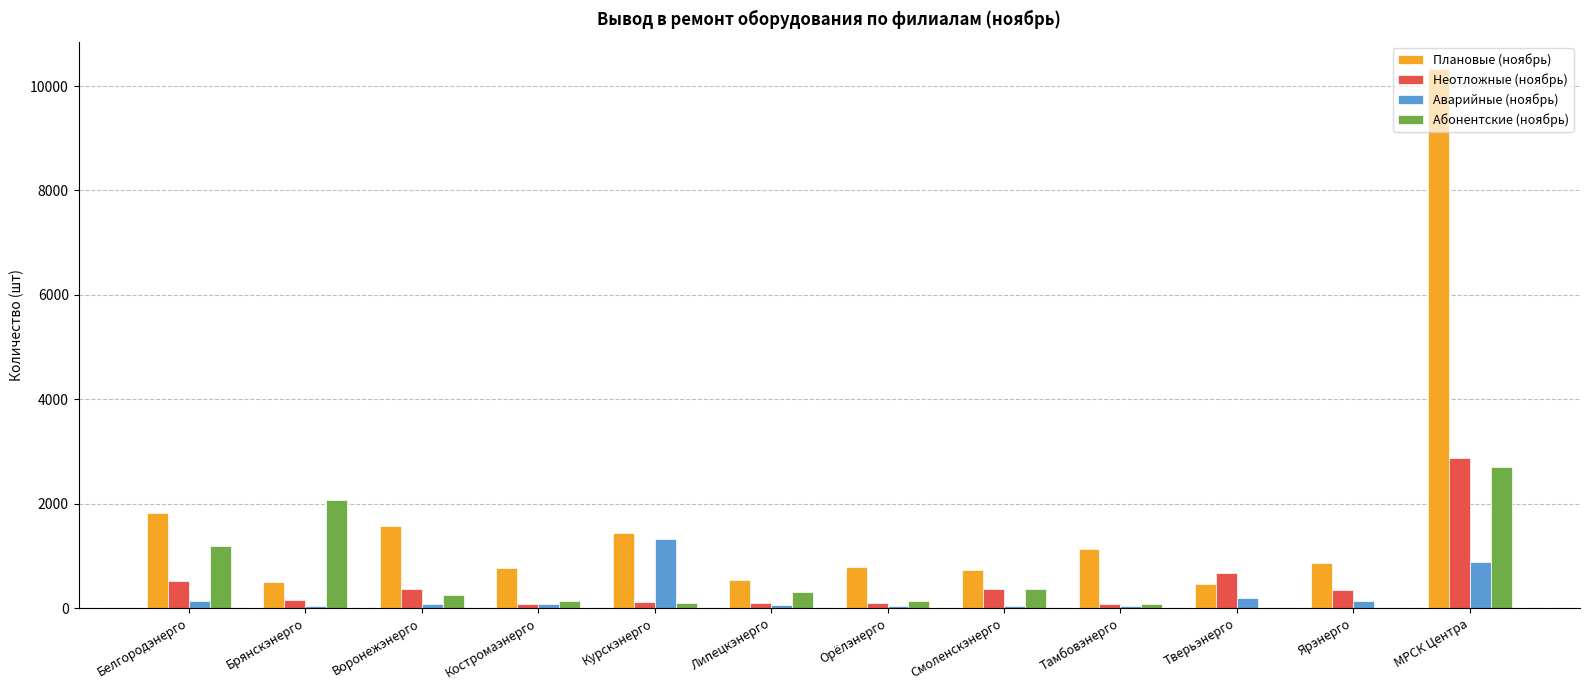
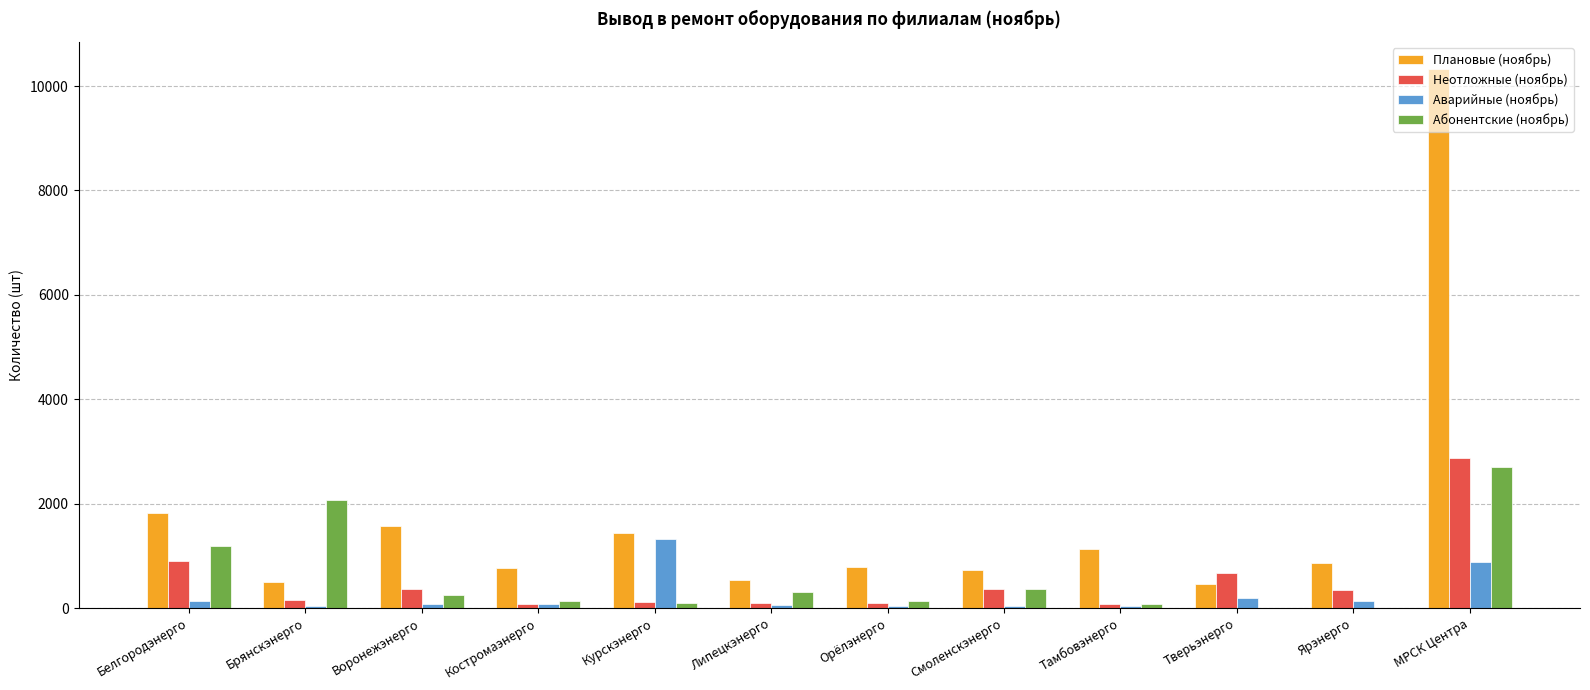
Неотложные (ноябрь), Белгородэнерго: 500 -> 900
